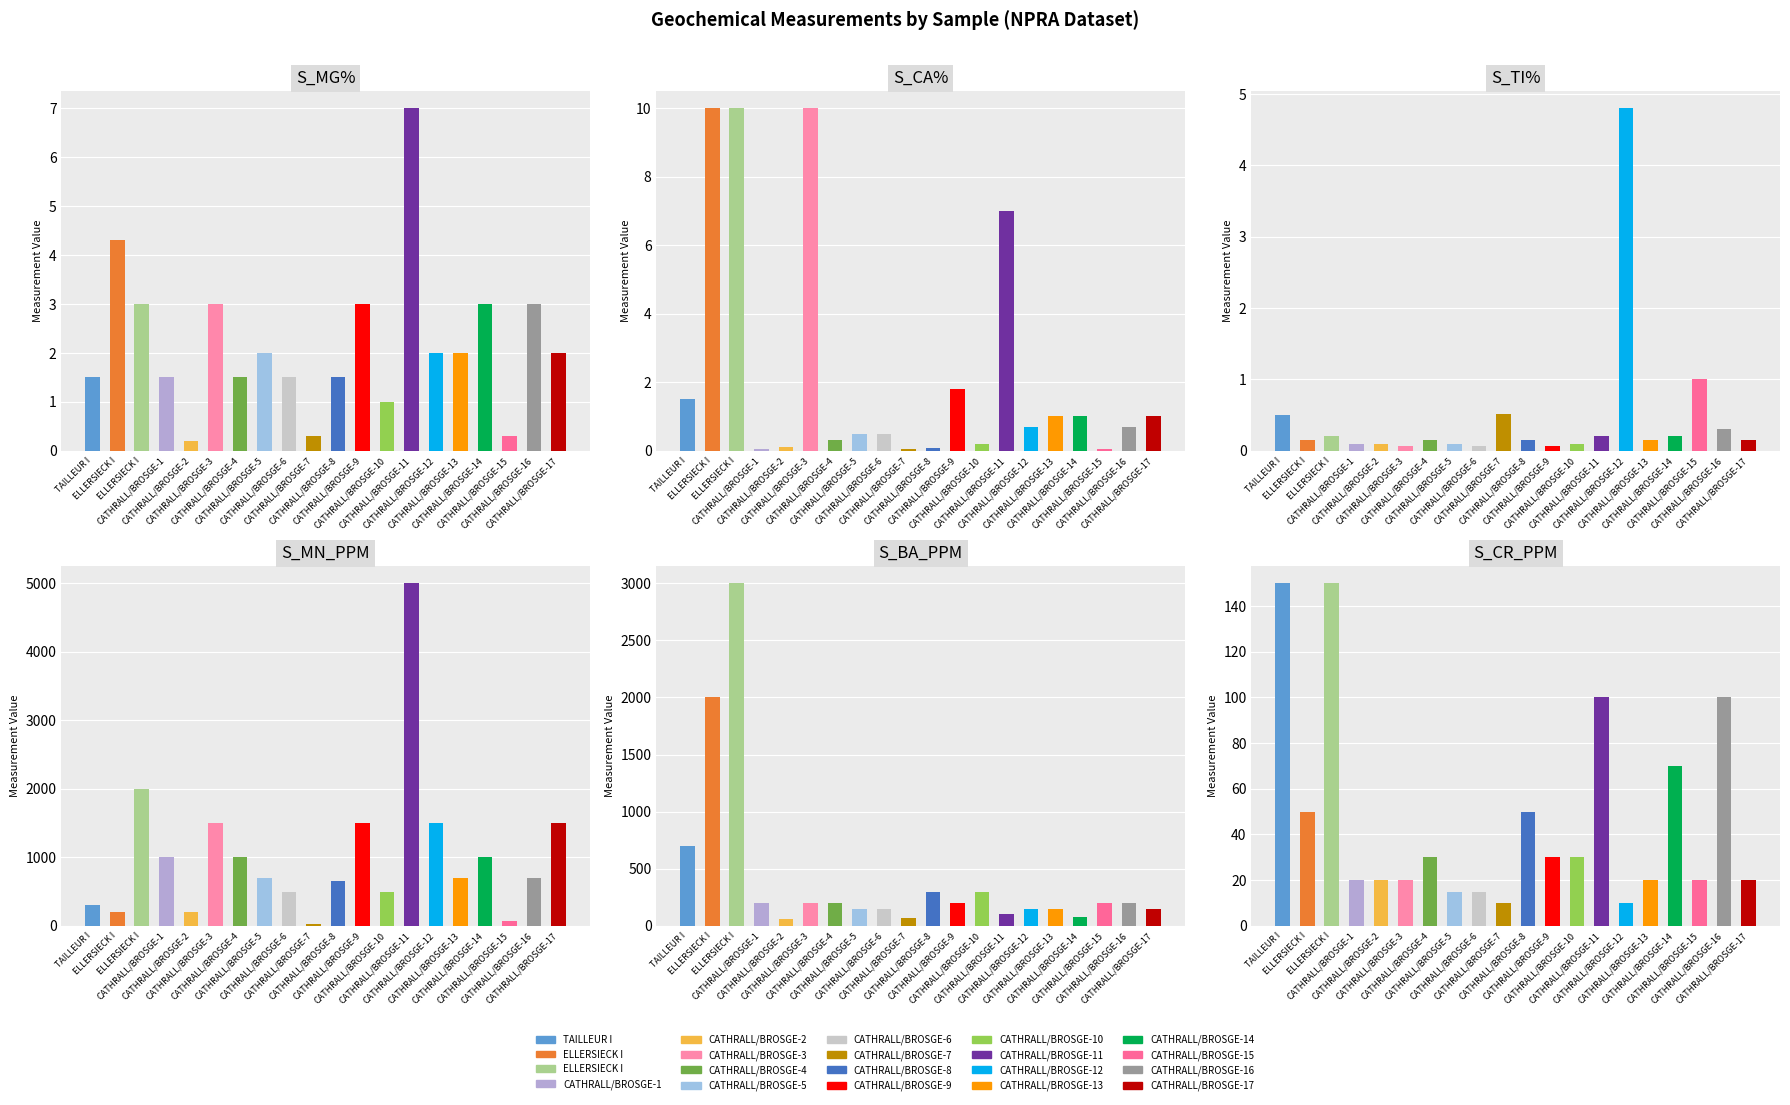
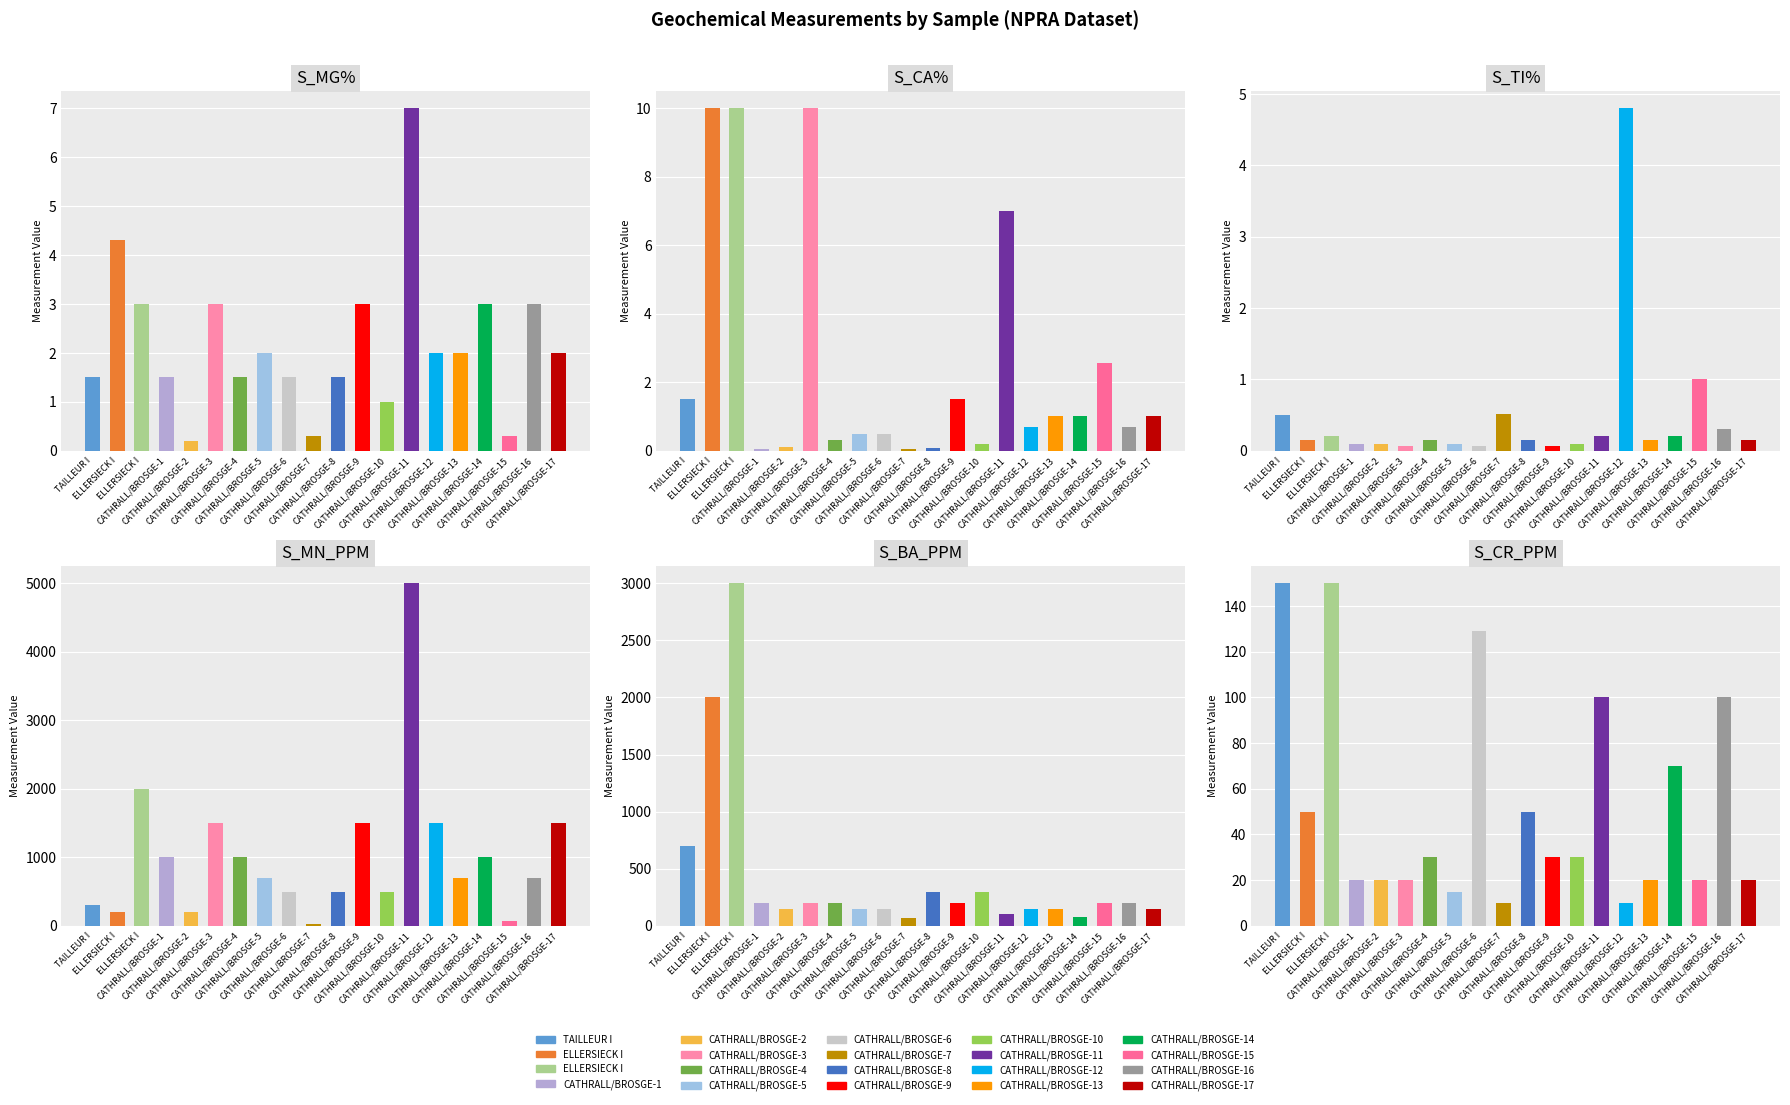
S_CA%, CATHRALL/BROSGE-9: 1.8 -> 1.5
S_CA%, CATHRALL/BROSGE-15: 0.1 -> 2.6
S_MN_PPM, CATHRALL/BROSGE-8: 700 -> 500
S_BA_PPM, CATHRALL/BROSGE-2: 60 -> 150
S_CR_PPM, CATHRALL/BROSGE-6: 15 -> 129
